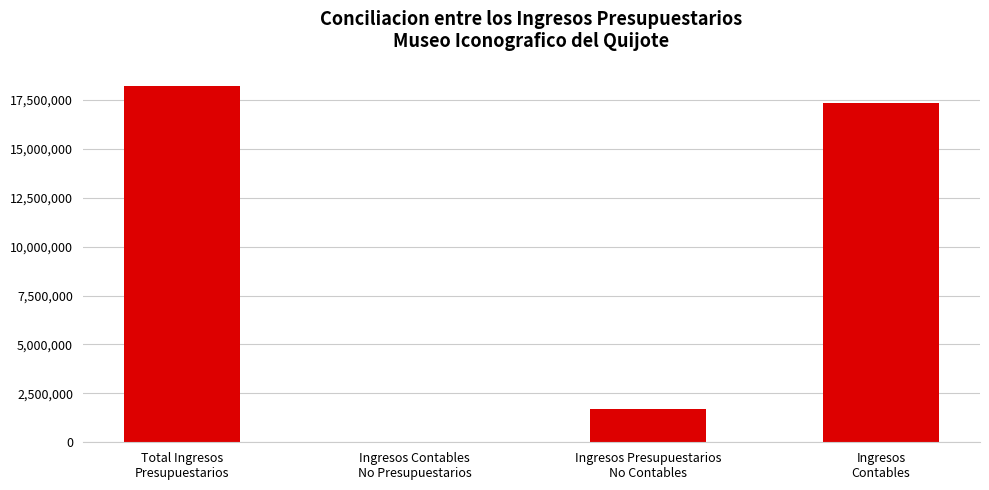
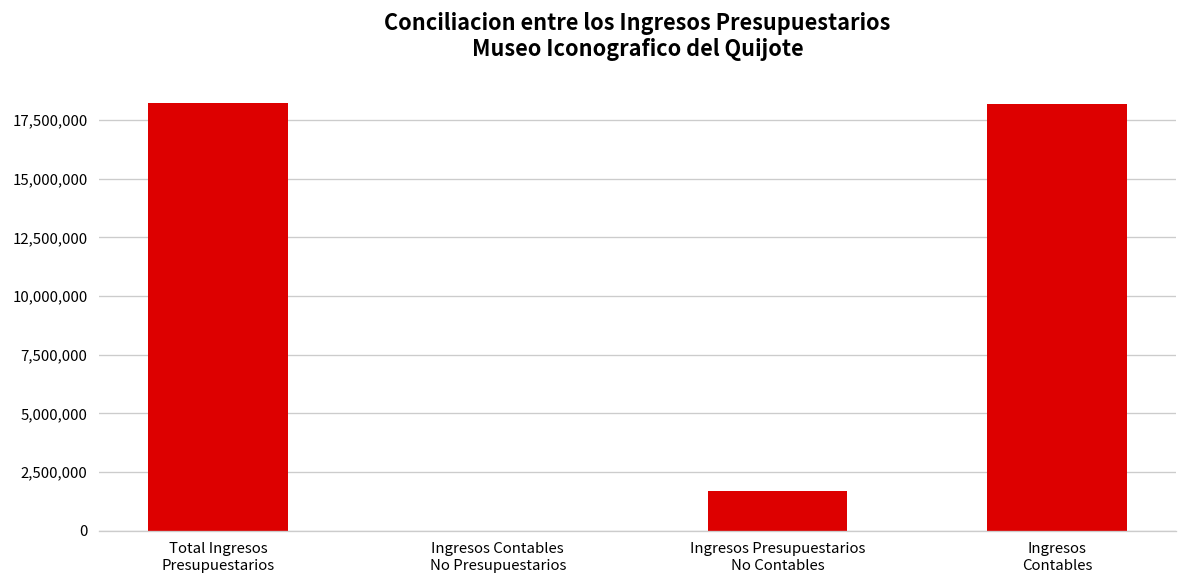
Ingresos Contables: 17,300,000 -> 18,200,000
